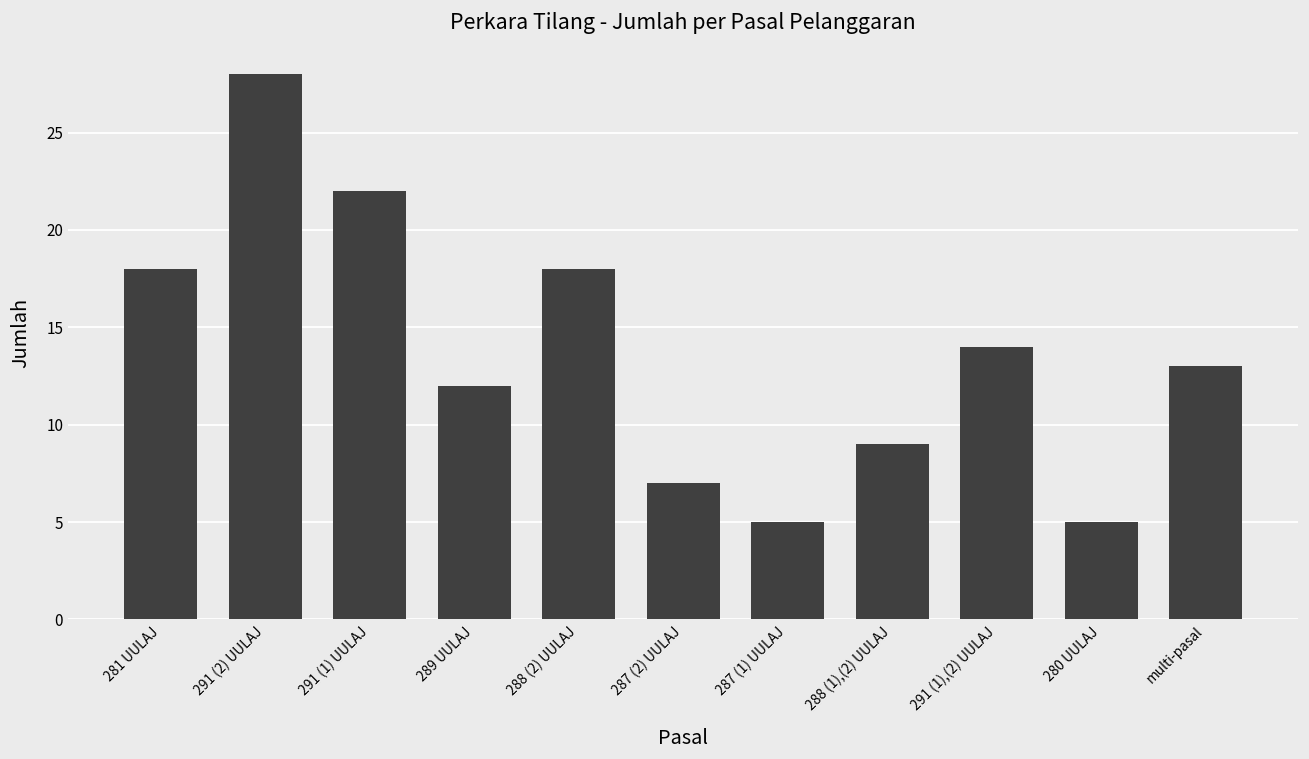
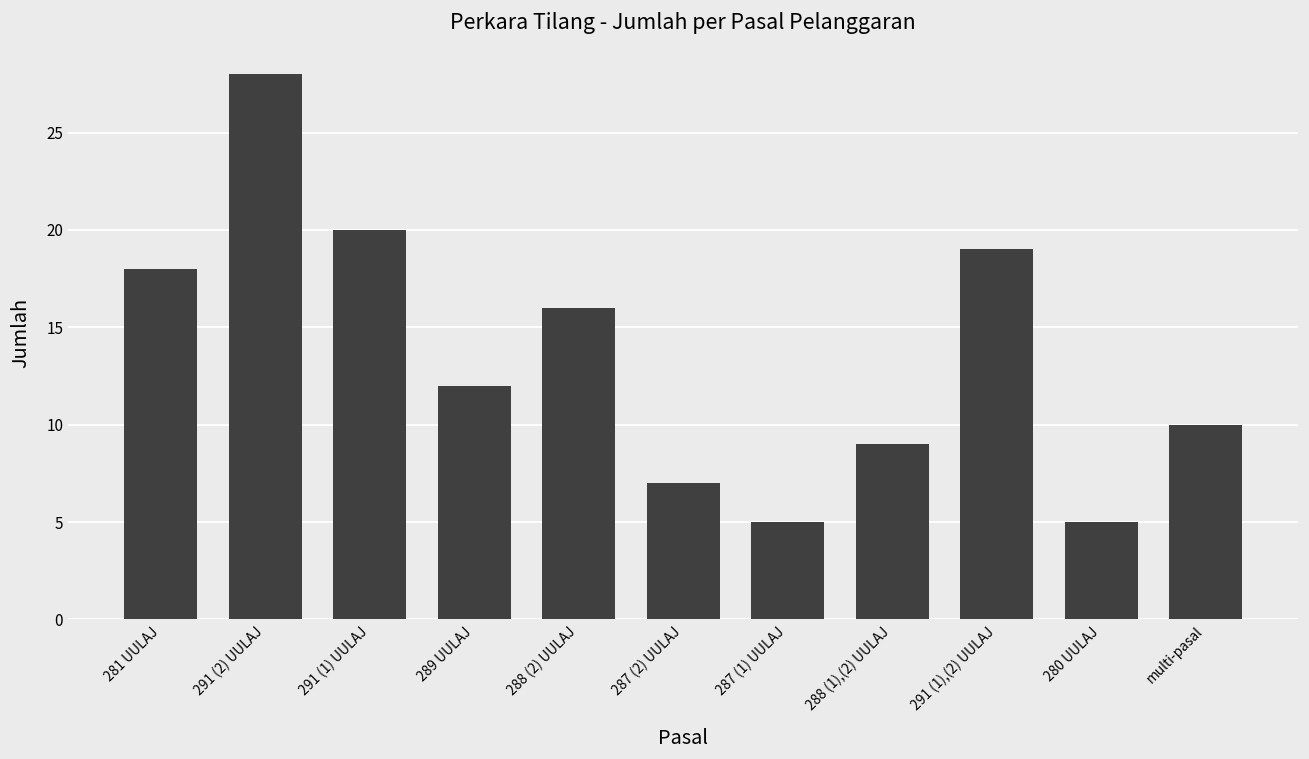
291 (1) UULAJ: 22 -> 20
288 (2) UULAJ: 18 -> 16
291 (1),(2) UULAJ: 14 -> 19
multi-pasal: 13 -> 10
